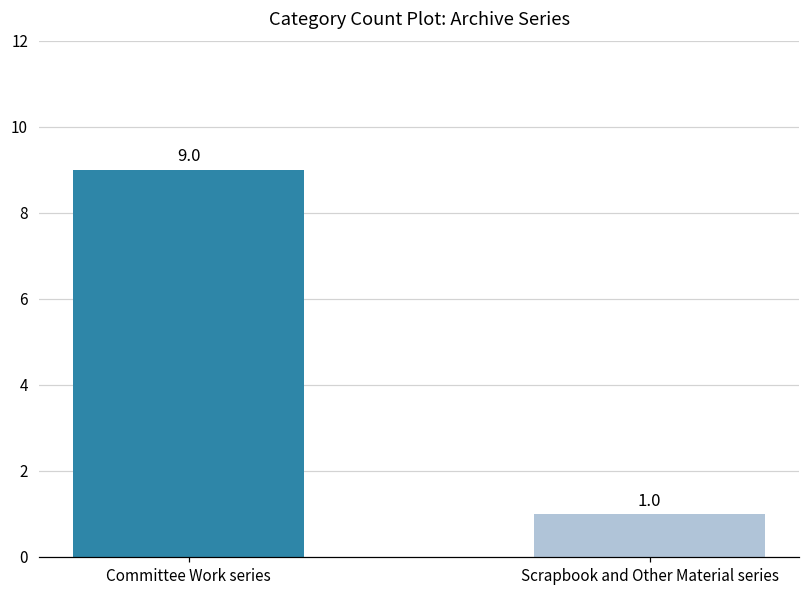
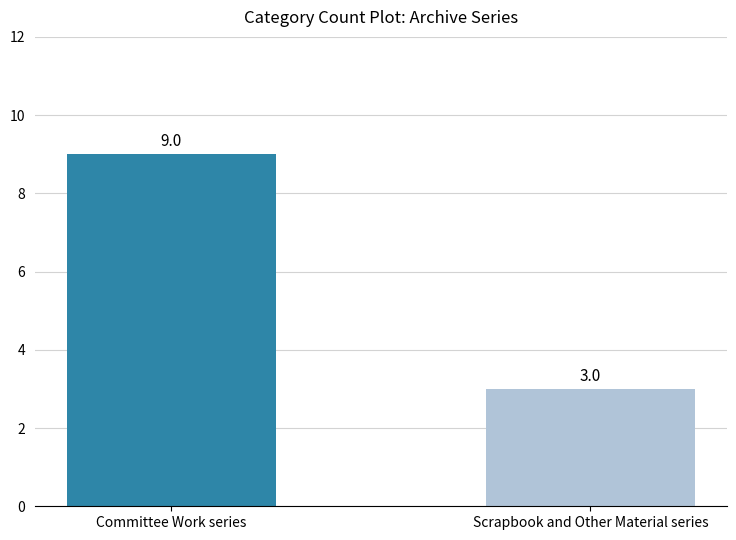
Scrapbook and Other Material series: 1.0 -> 3.0
